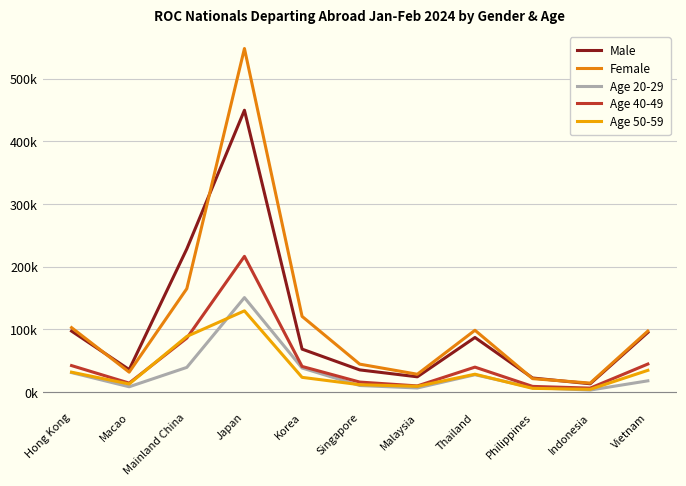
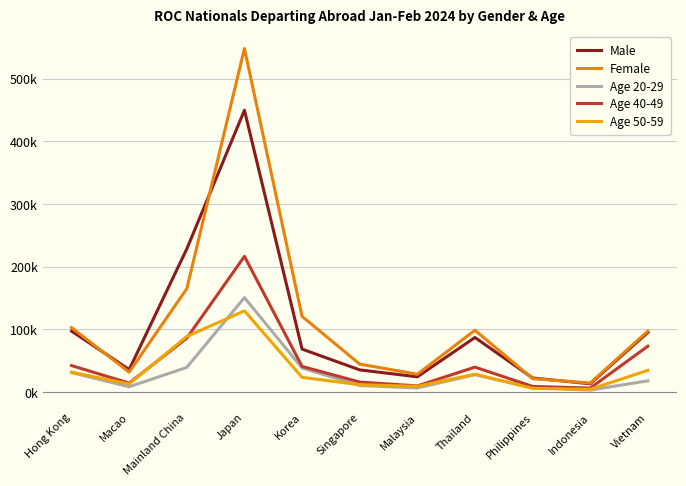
Age 40-49, Vietnam: 40000 -> 70000
